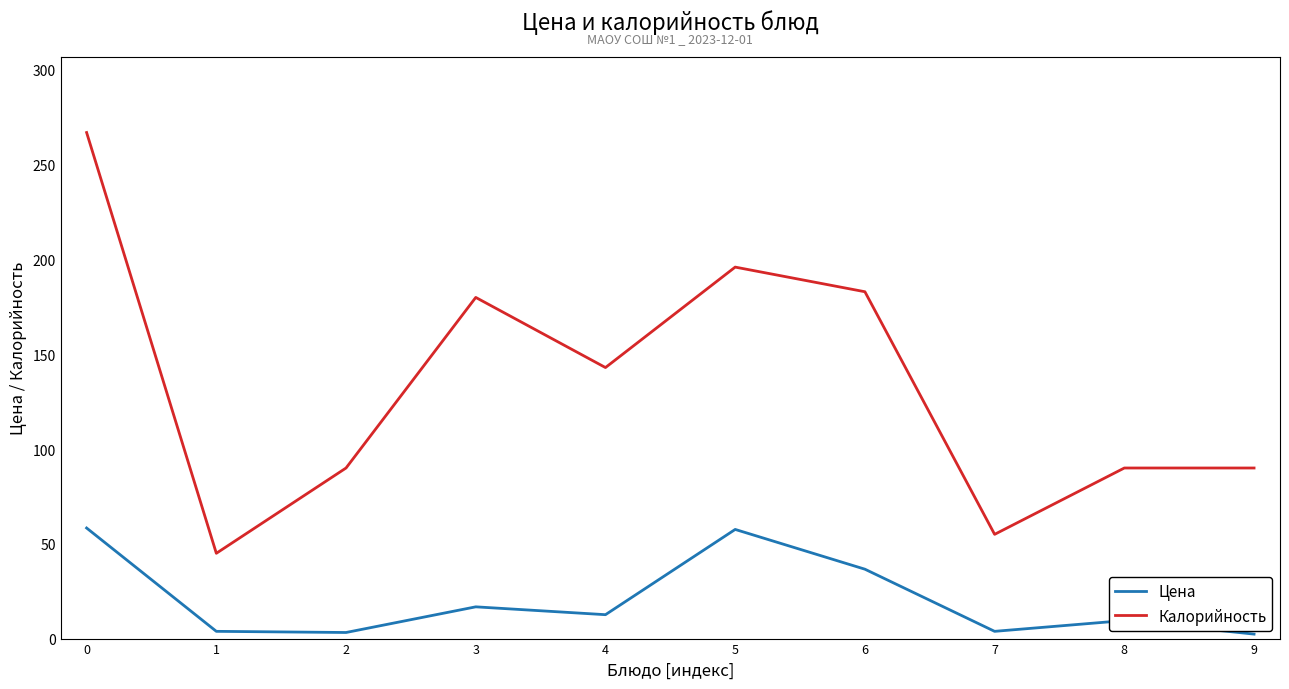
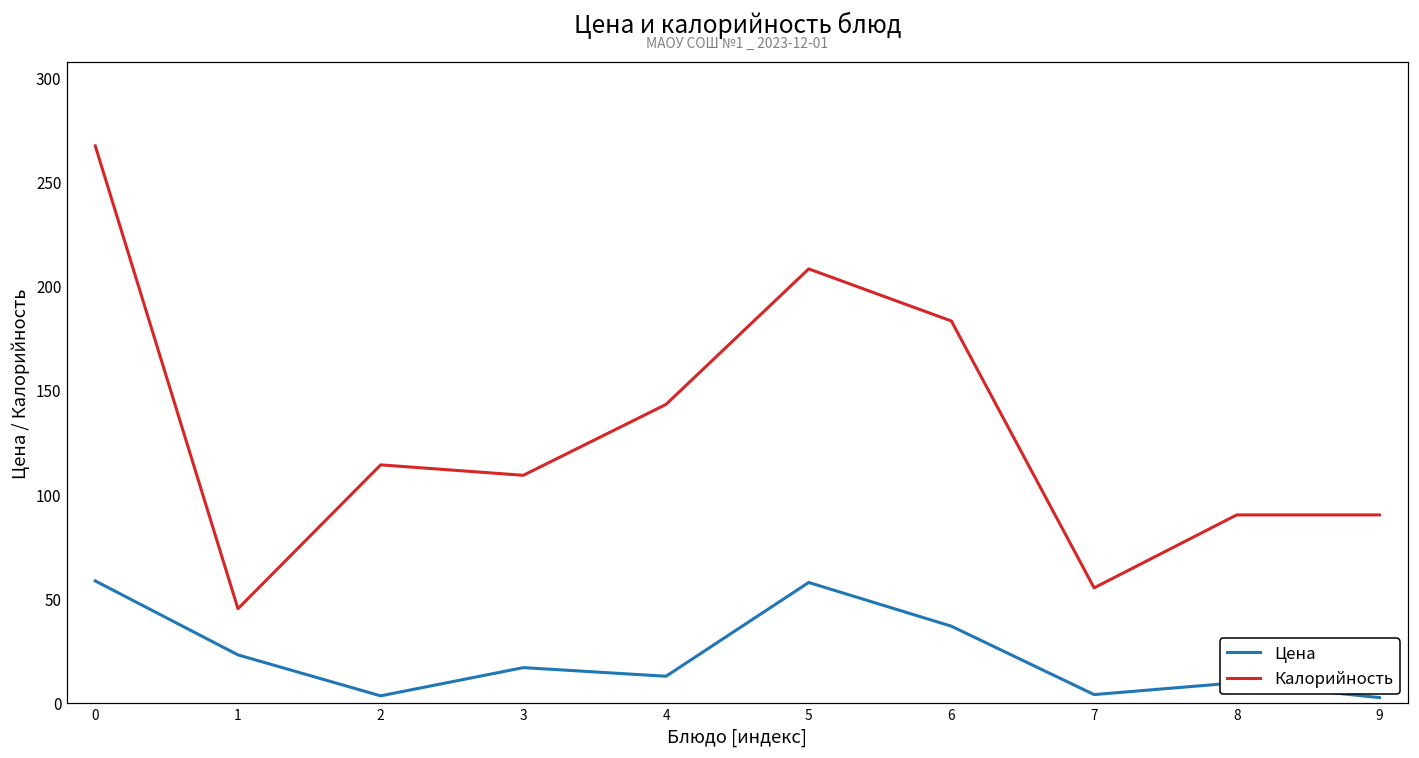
Цена, 1: 4 -> 23
Калорийность, 2: 90 -> 114
Калорийность, 3: 180 -> 109
Калорийность, 5: 196 -> 208
